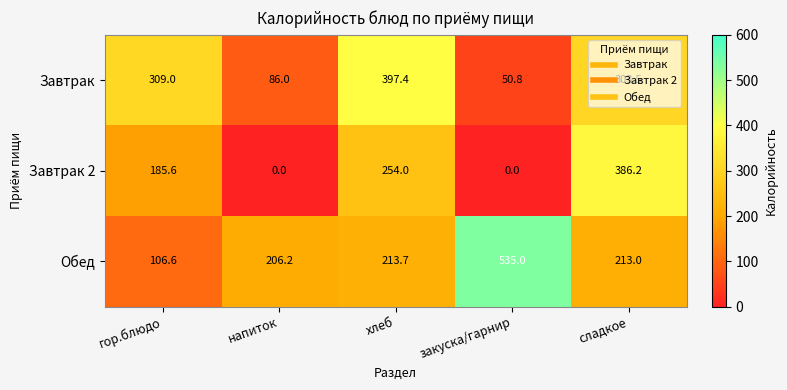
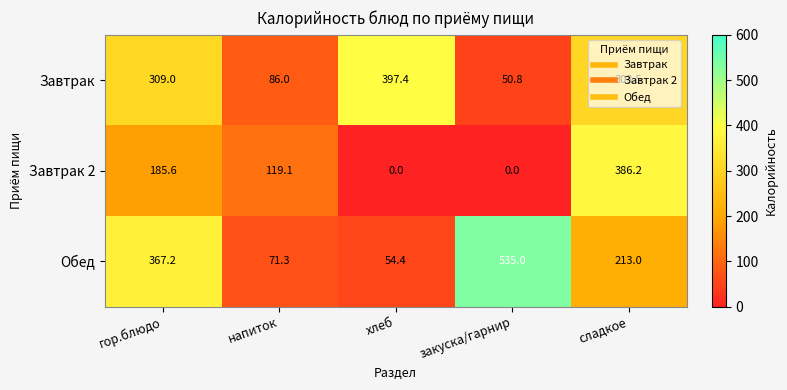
Завтрак 2, напиток: 0.0 -> 119.1
Завтрак 2, хлеб: 254.0 -> 0.0
Обед, гор.блюдо: 106.6 -> 367.2
Обед, напиток: 206.2 -> 71.3
Обед, хлеб: 213.7 -> 54.4
